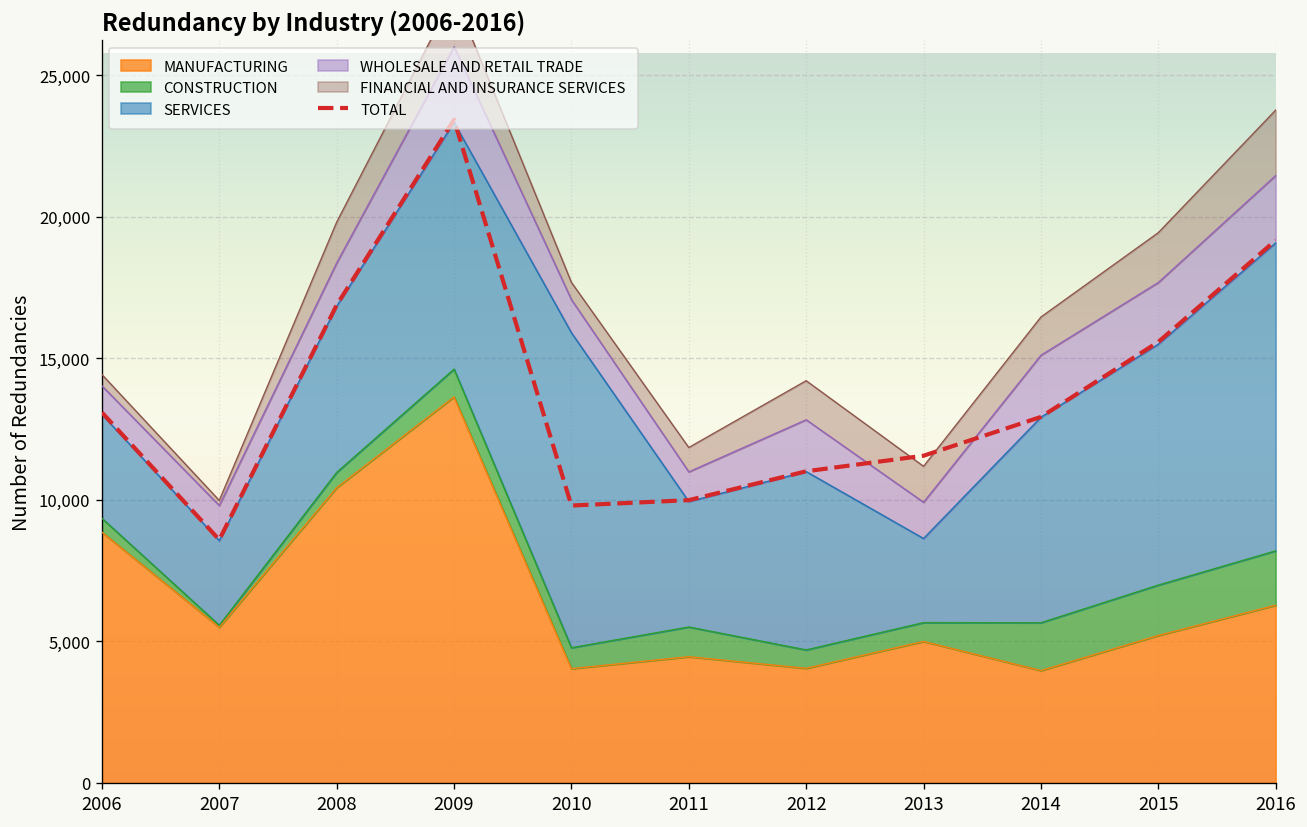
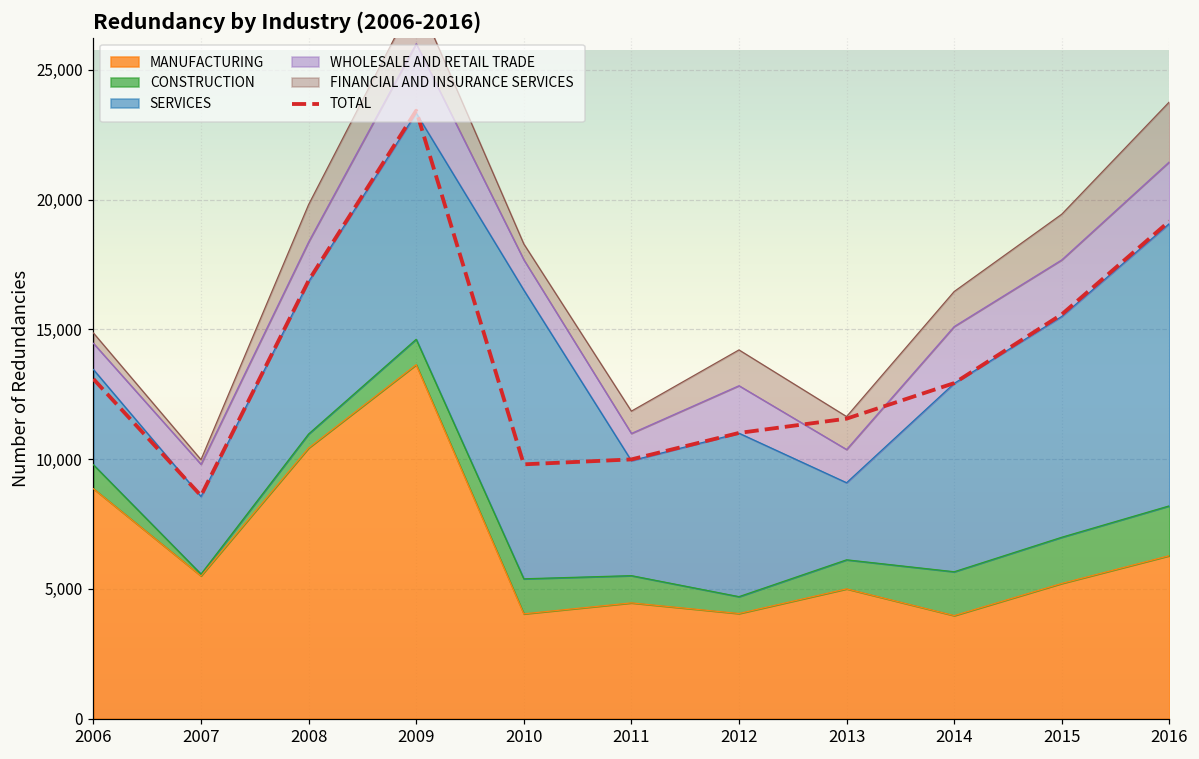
CONSTRUCTION, 2006: 500 -> 900
CONSTRUCTION, 2010: 700 -> 1,400
CONSTRUCTION, 2013: 700 -> 1,100
